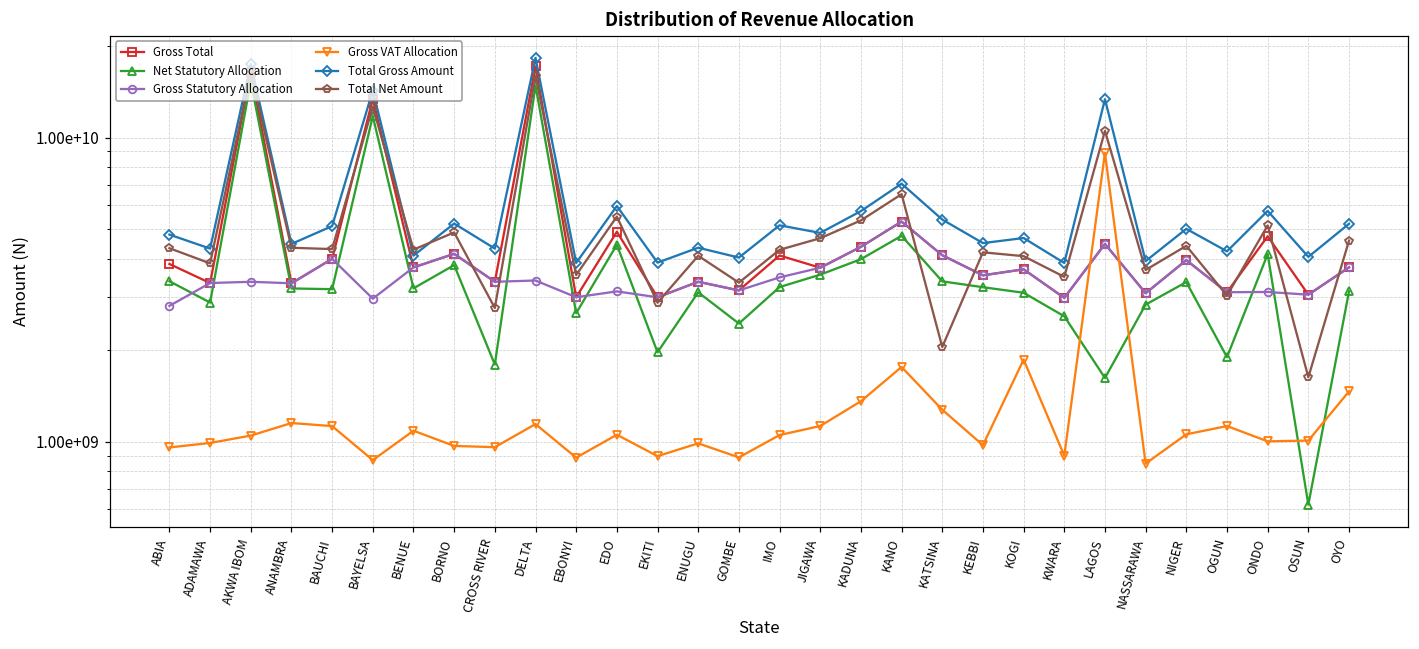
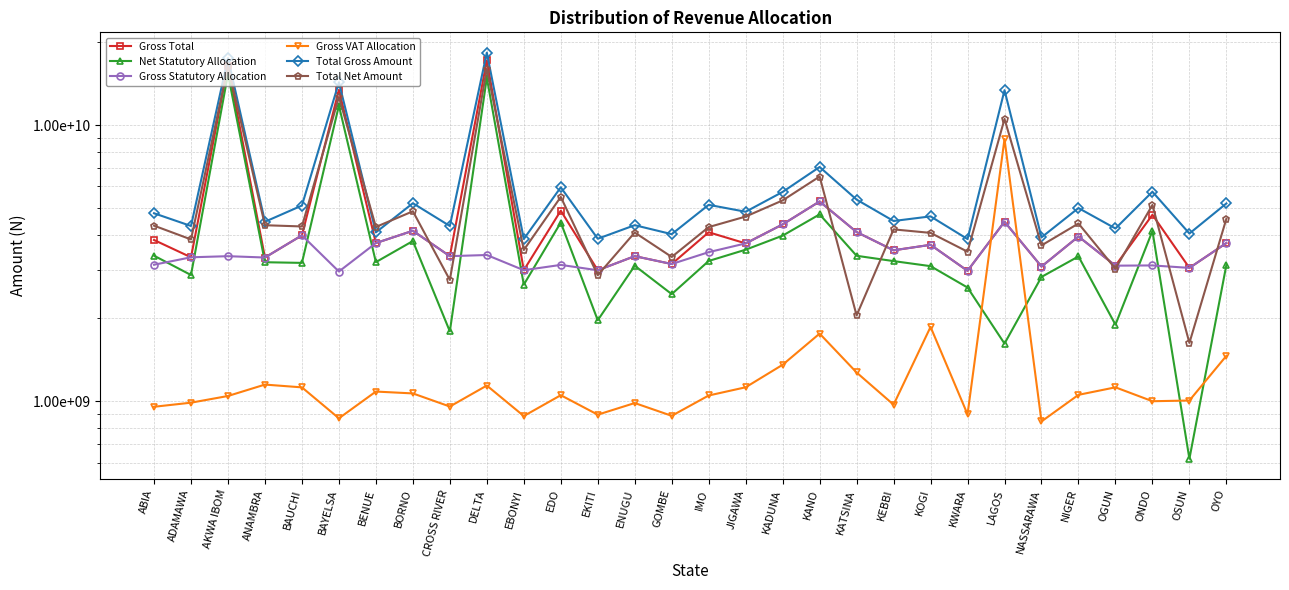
Gross Statutory Allocation, ABIA: 2800000000 -> 3100000000
Gross VAT Allocation, BORNO: 970000000 -> 1070000000
